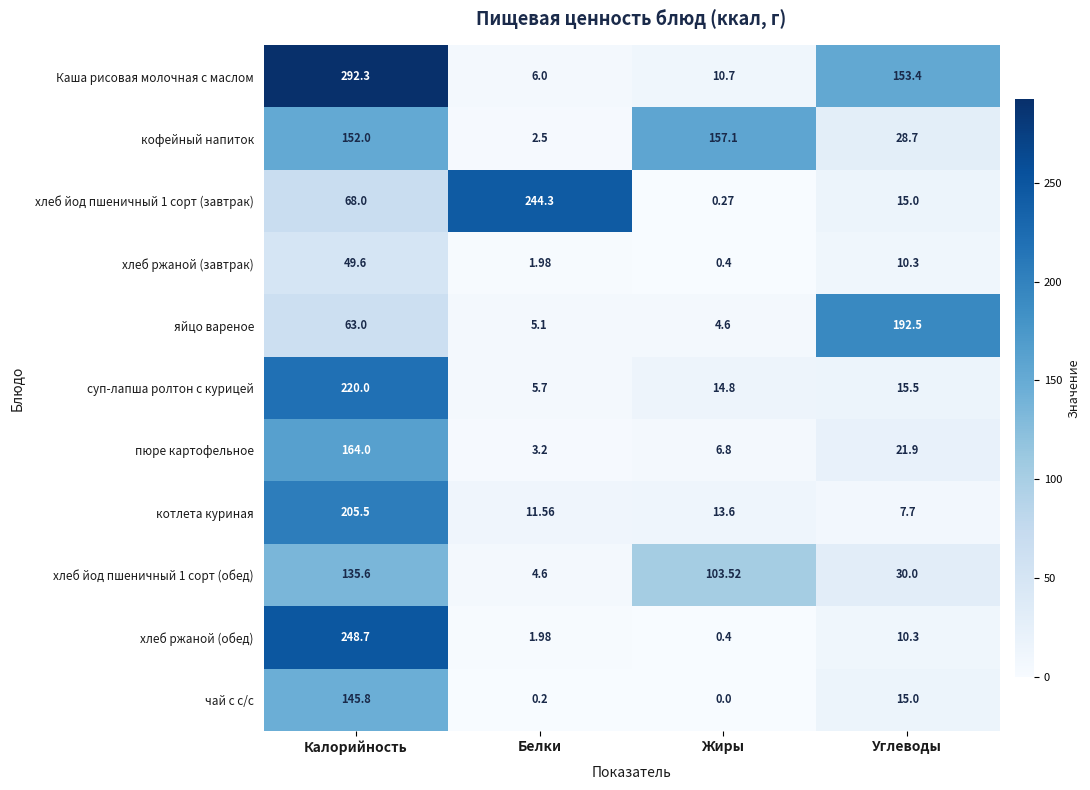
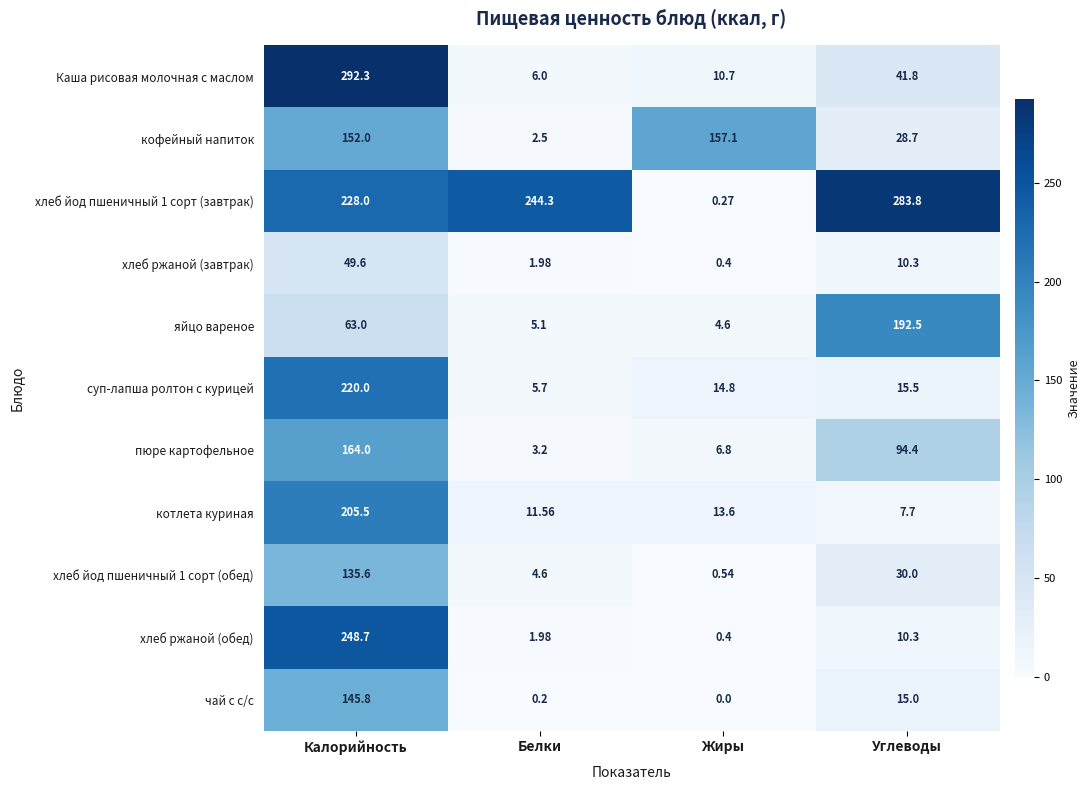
Каша рисовая молочная с маслом, Углеводы: 153.4 -> 41.8
хлеб йод пшеничный 1 сорт (завтрак), Калорийность: 68.0 -> 228.0
хлеб йод пшеничный 1 сорт (завтрак), Углеводы: 15.0 -> 283.8
пюре картофельное, Углеводы: 21.9 -> 94.4
хлеб йод пшеничный 1 сорт (обед), Жиры: 103.52 -> 0.54
